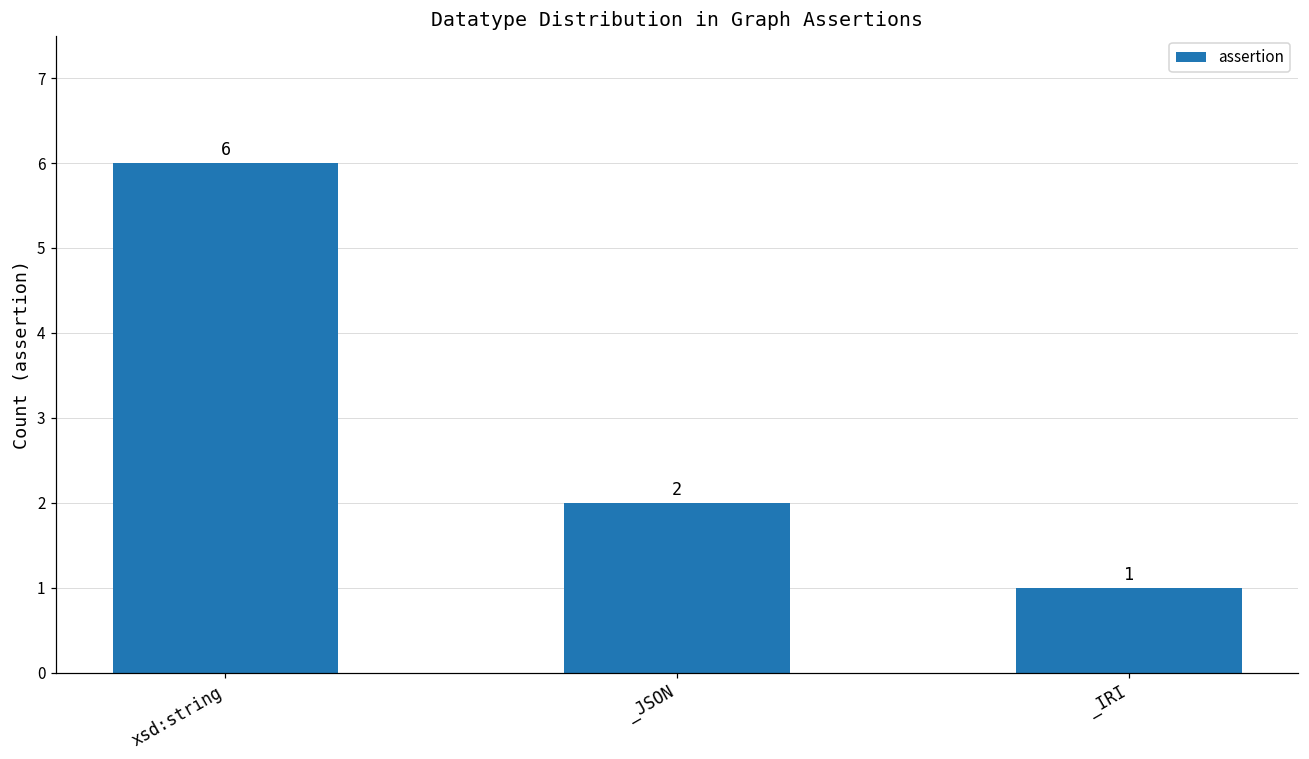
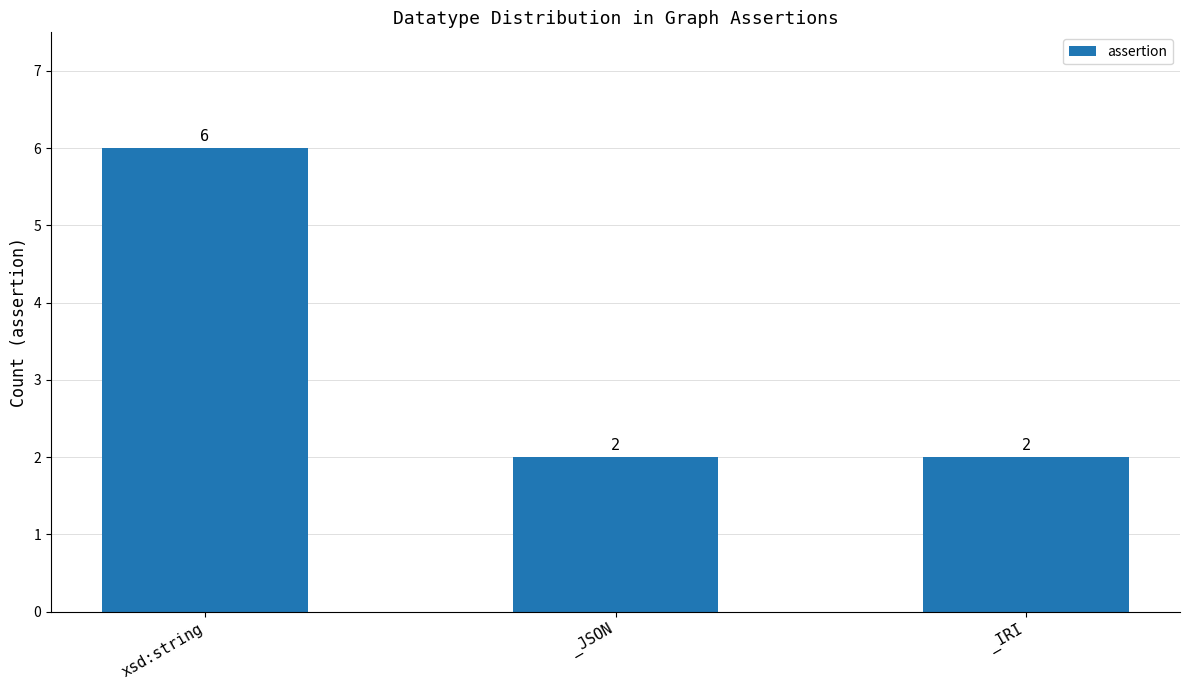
_IRI: 1 -> 2
